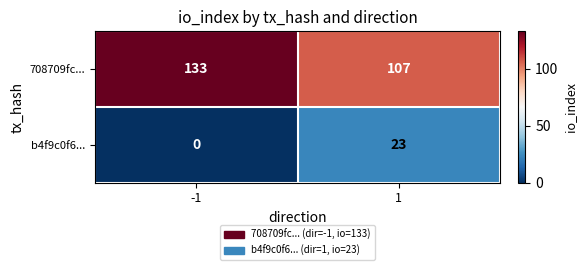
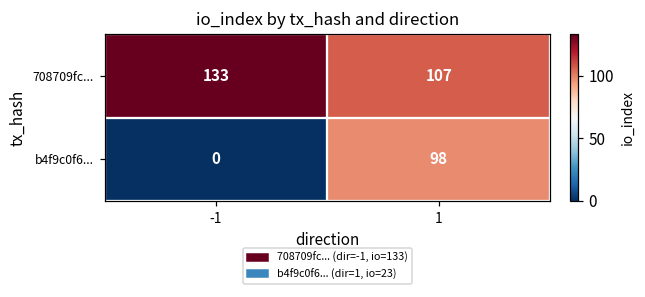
b4f9c0f6..., 1: 23 -> 98
